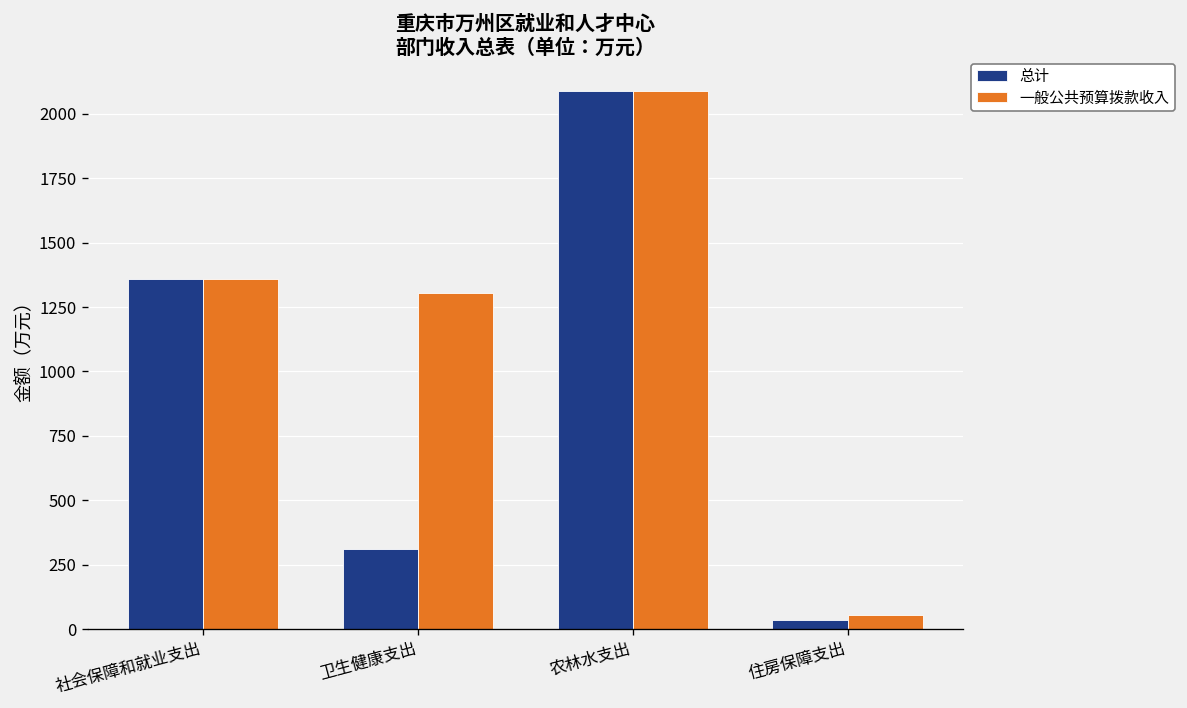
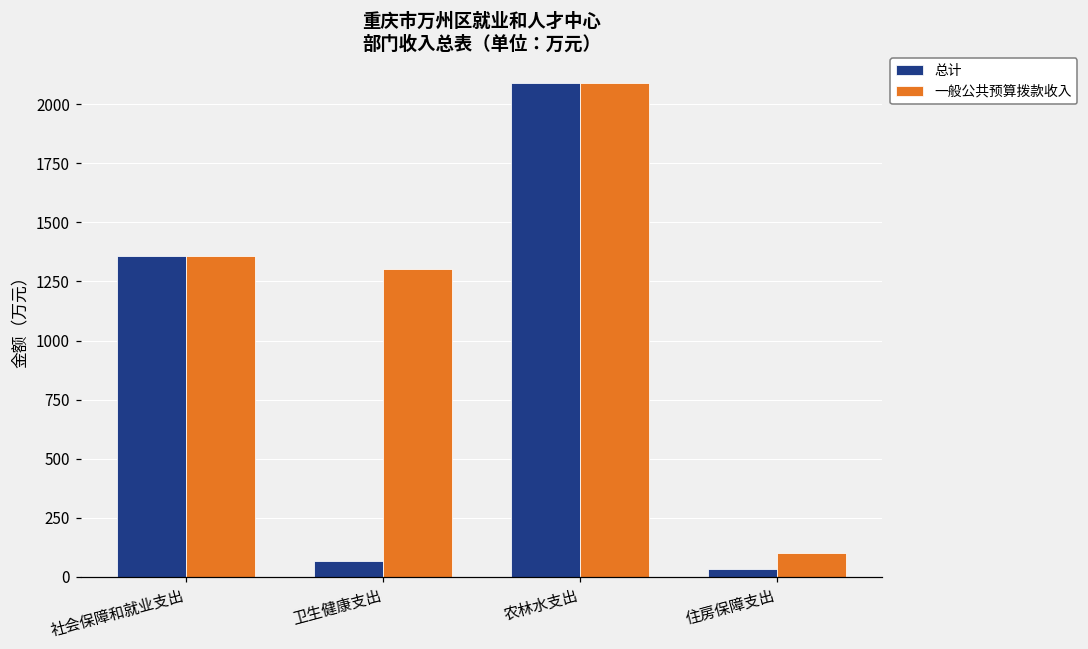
总计, 卫生健康支出: 310 -> 70
一般公共预算拨款收入, 住房保障支出: 60 -> 100
